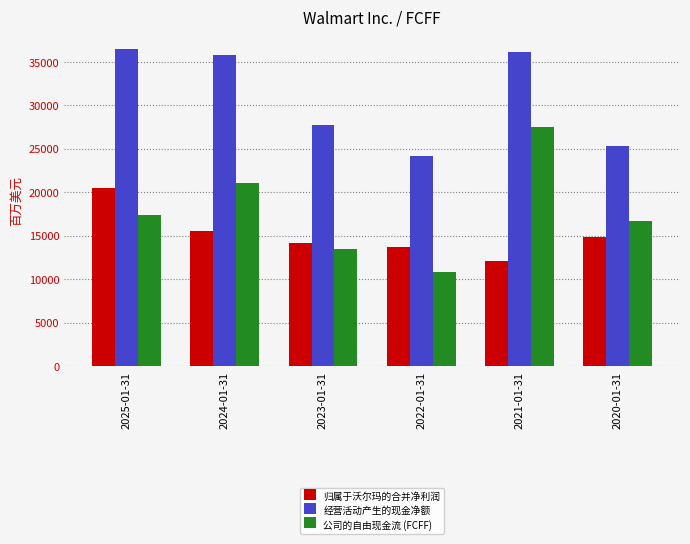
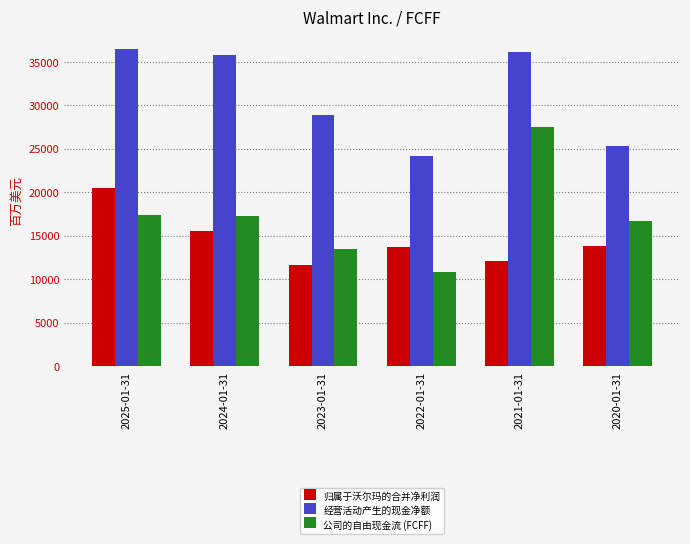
公司的自由现金流 (FCFF), 2024-01-31: 21000 -> 17000
归属于沃尔玛的合并净利润, 2023-01-31: 14000 -> 12000
经营活动产生的现金净额, 2023-01-31: 28000 -> 29000
归属于沃尔玛的合并净利润, 2020-01-31: 15000 -> 14000
